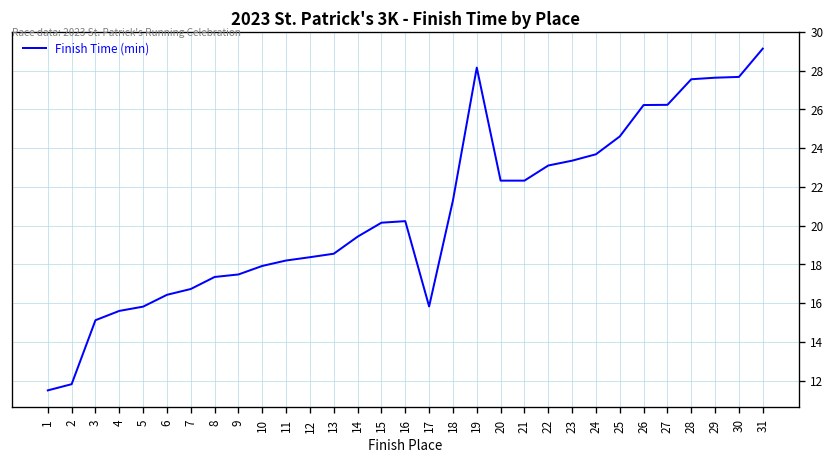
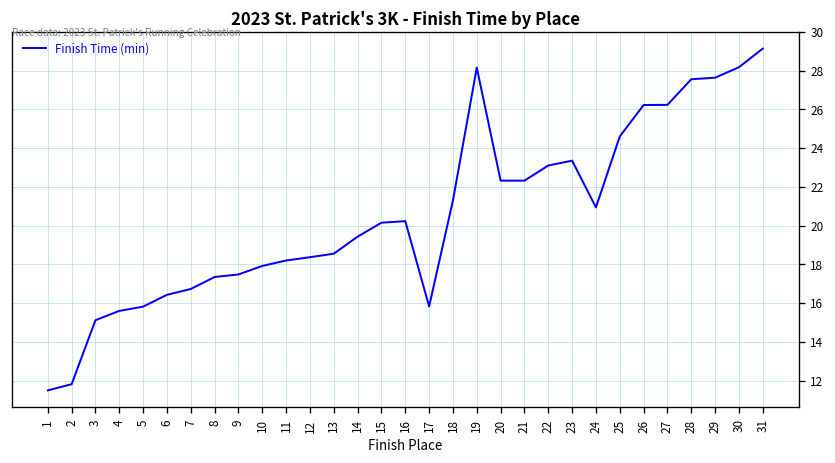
24: 23.7 -> 20.9
30: 27.7 -> 28.2
